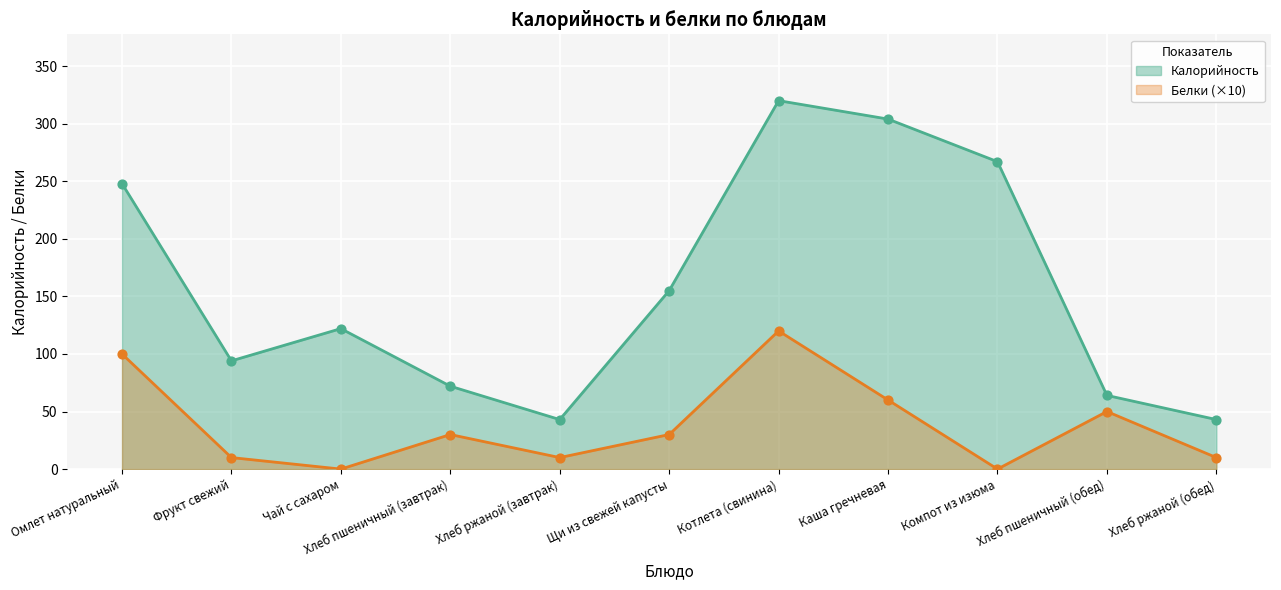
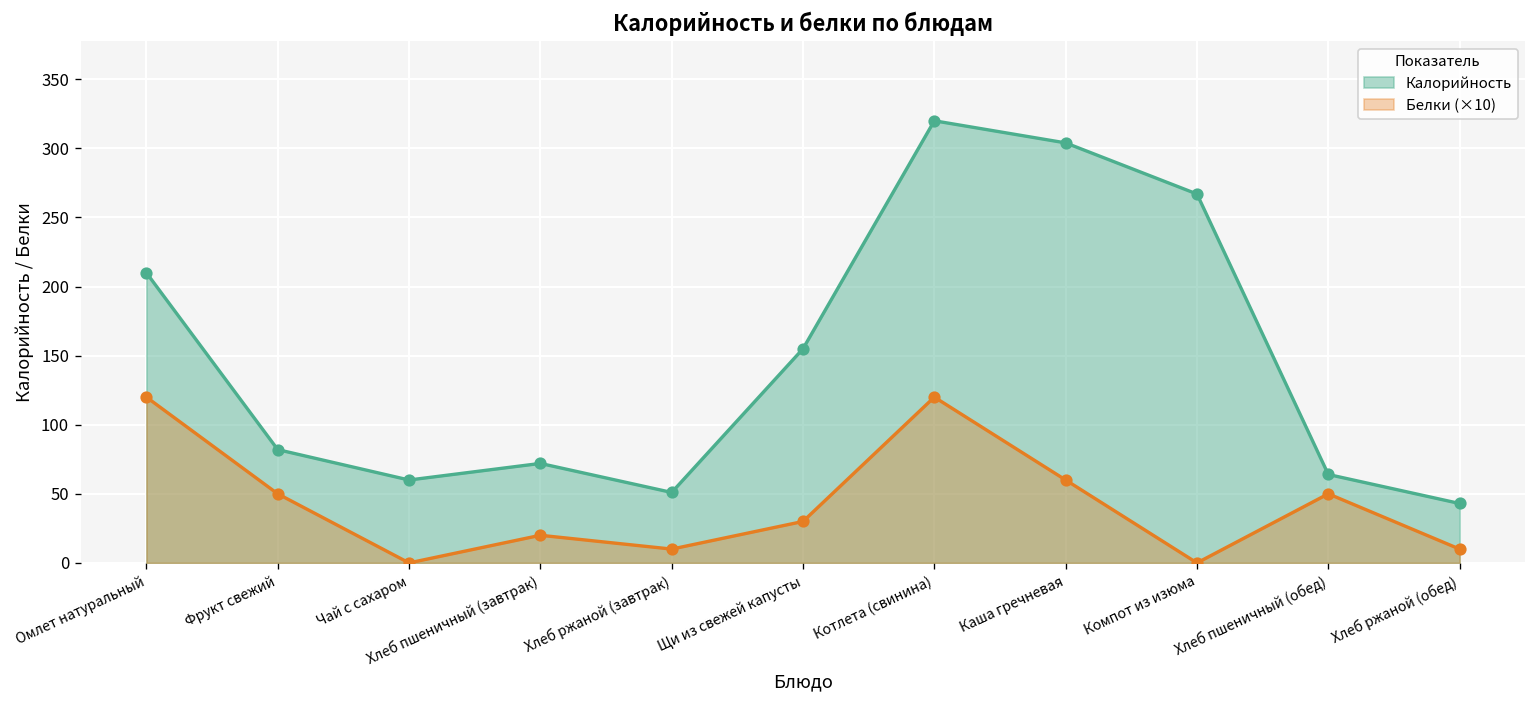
Калорийность, Омлет натуральный: 248 -> 210
Белки (×10), Омлет натуральный: 100 -> 120
Калорийность, Фрукт свежий: 94 -> 82
Белки (×10), Фрукт свежий: 10 -> 50
Калорийность, Чай с сахаром: 122 -> 60
Белки (×10), Хлеб пшеничный (завтрак): 30 -> 20
Калорийность, Хлеб ржаной (завтрак): 43 -> 51
